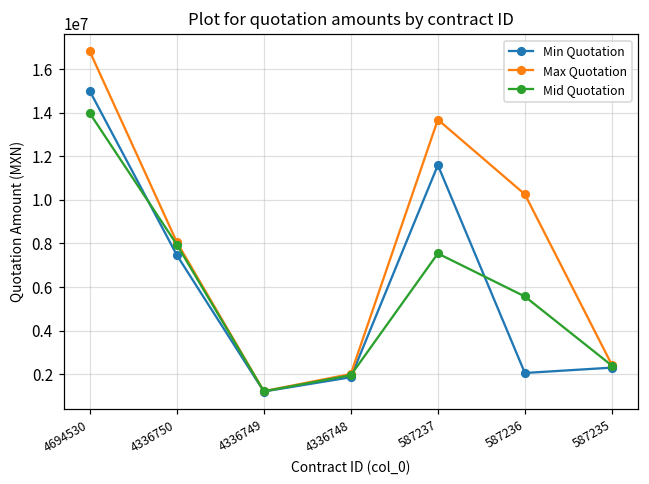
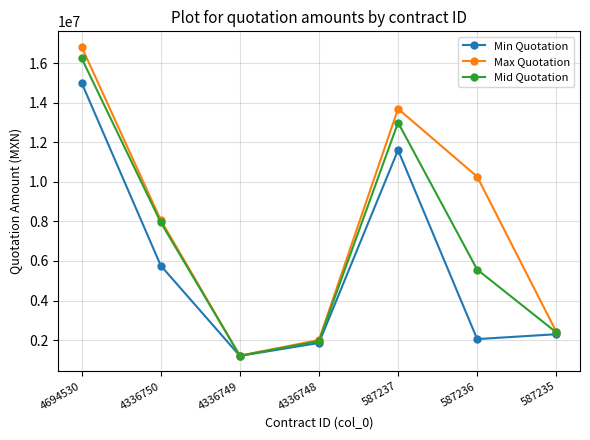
Mid Quotation, 4694530: 14000000 -> 16200000
Min Quotation, 4336750: 7500000 -> 5800000
Mid Quotation, 587237: 7500000 -> 13000000
